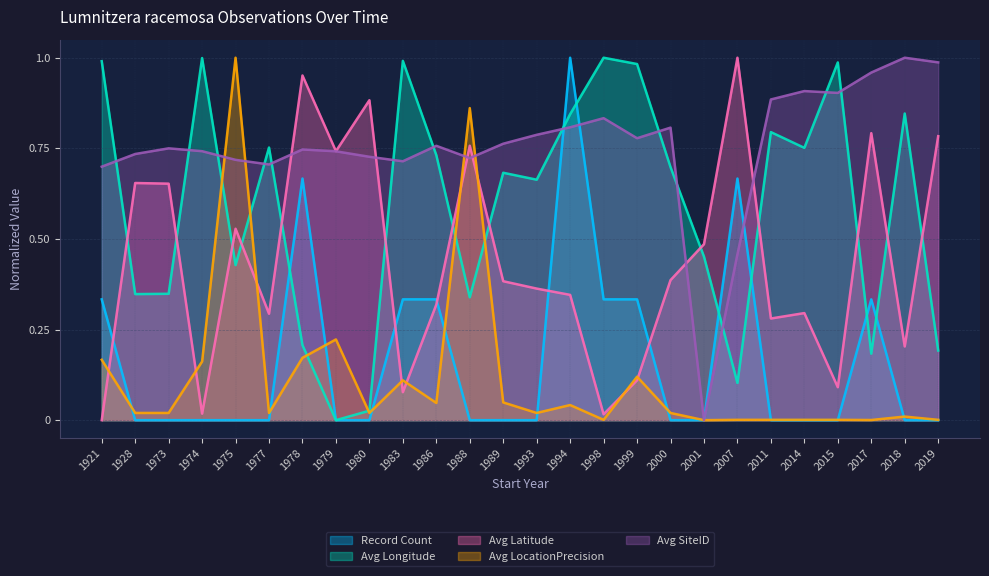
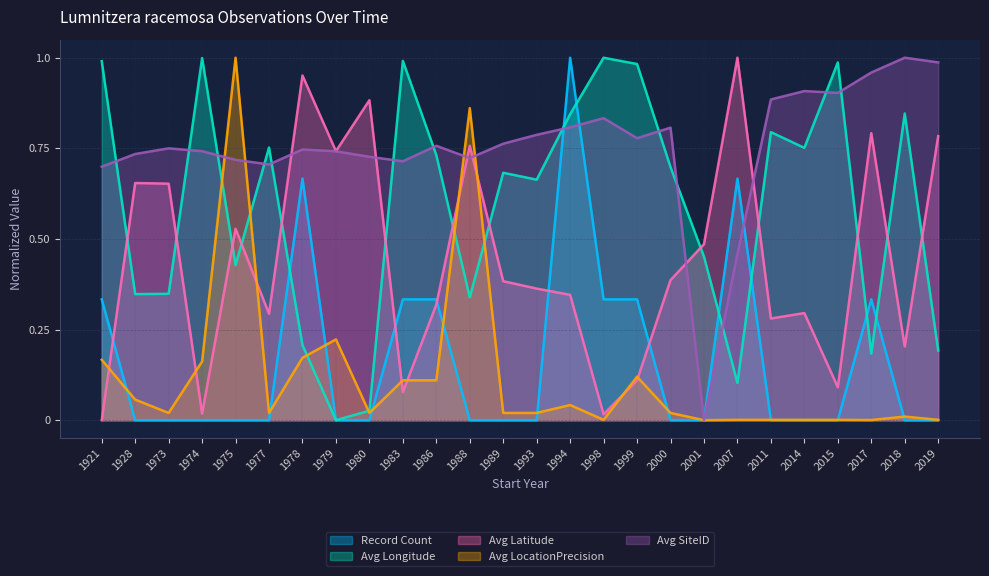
Avg LocationPrecision, 1928: 0.02 -> 0.06
Avg LocationPrecision, 1986: 0.05 -> 0.11
Avg LocationPrecision, 1989: 0.05 -> 0.02
